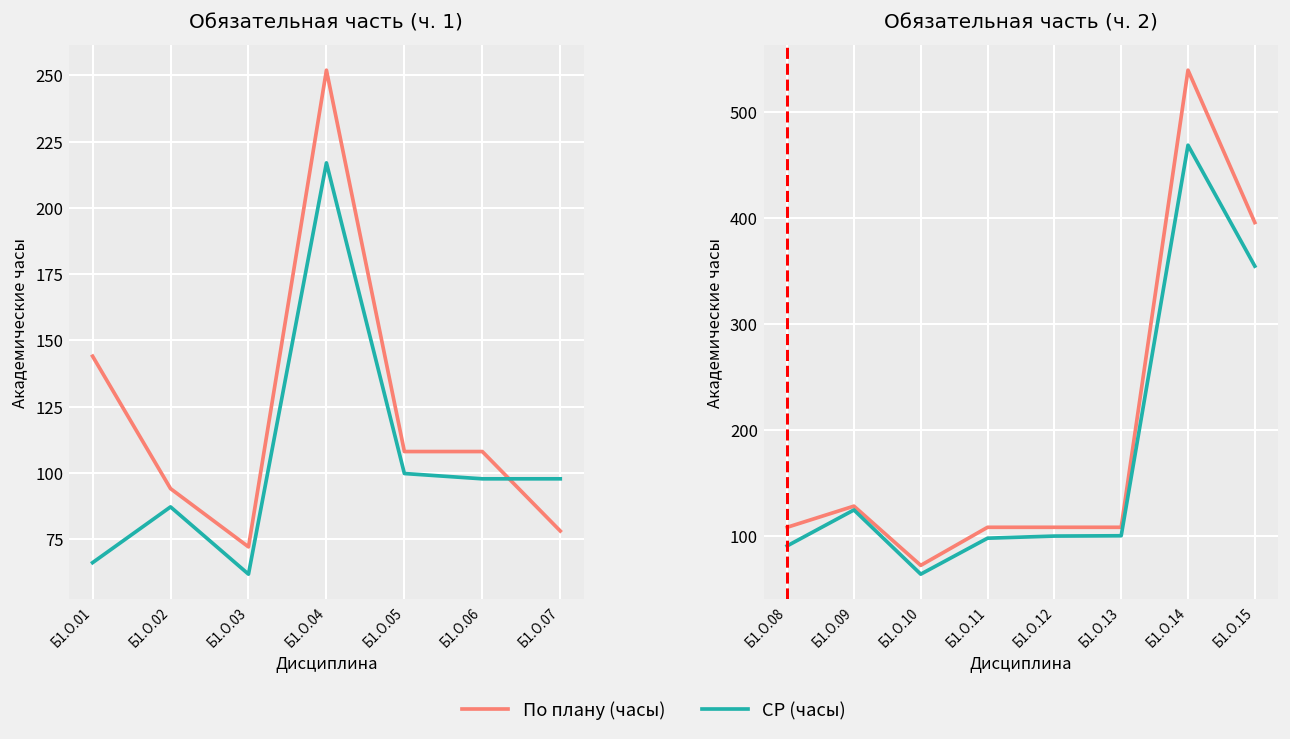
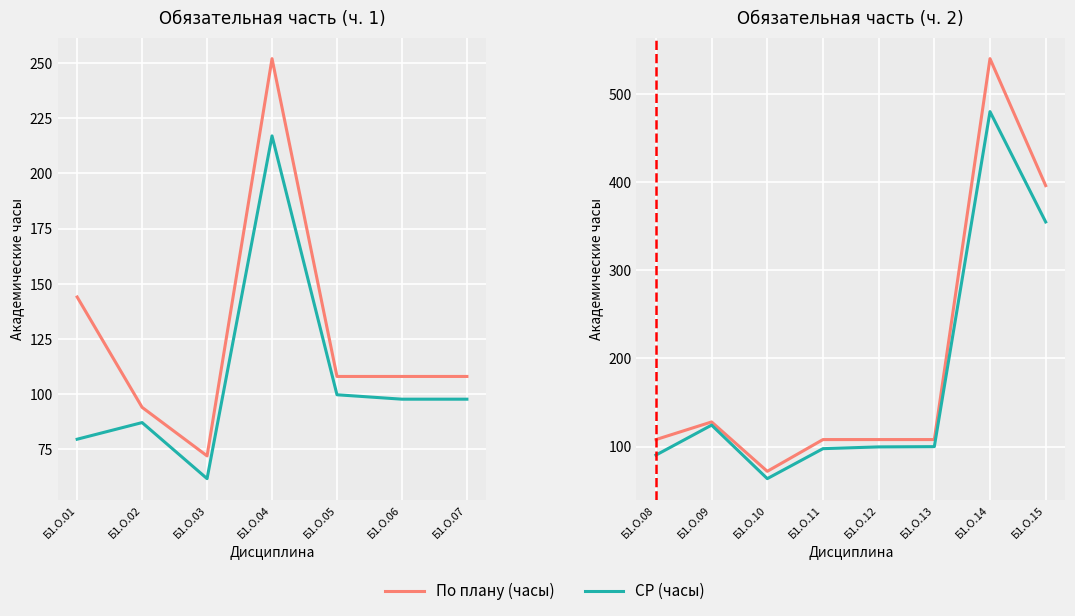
Обязательная часть (ч. 1), СР (часы), Б1.О.01: 66 -> 80
Обязательная часть (ч. 1), По плану (часы), Б1.О.07: 78 -> 108
Обязательная часть (ч. 2), СР (часы), Б1.О.14: 470 -> 480
